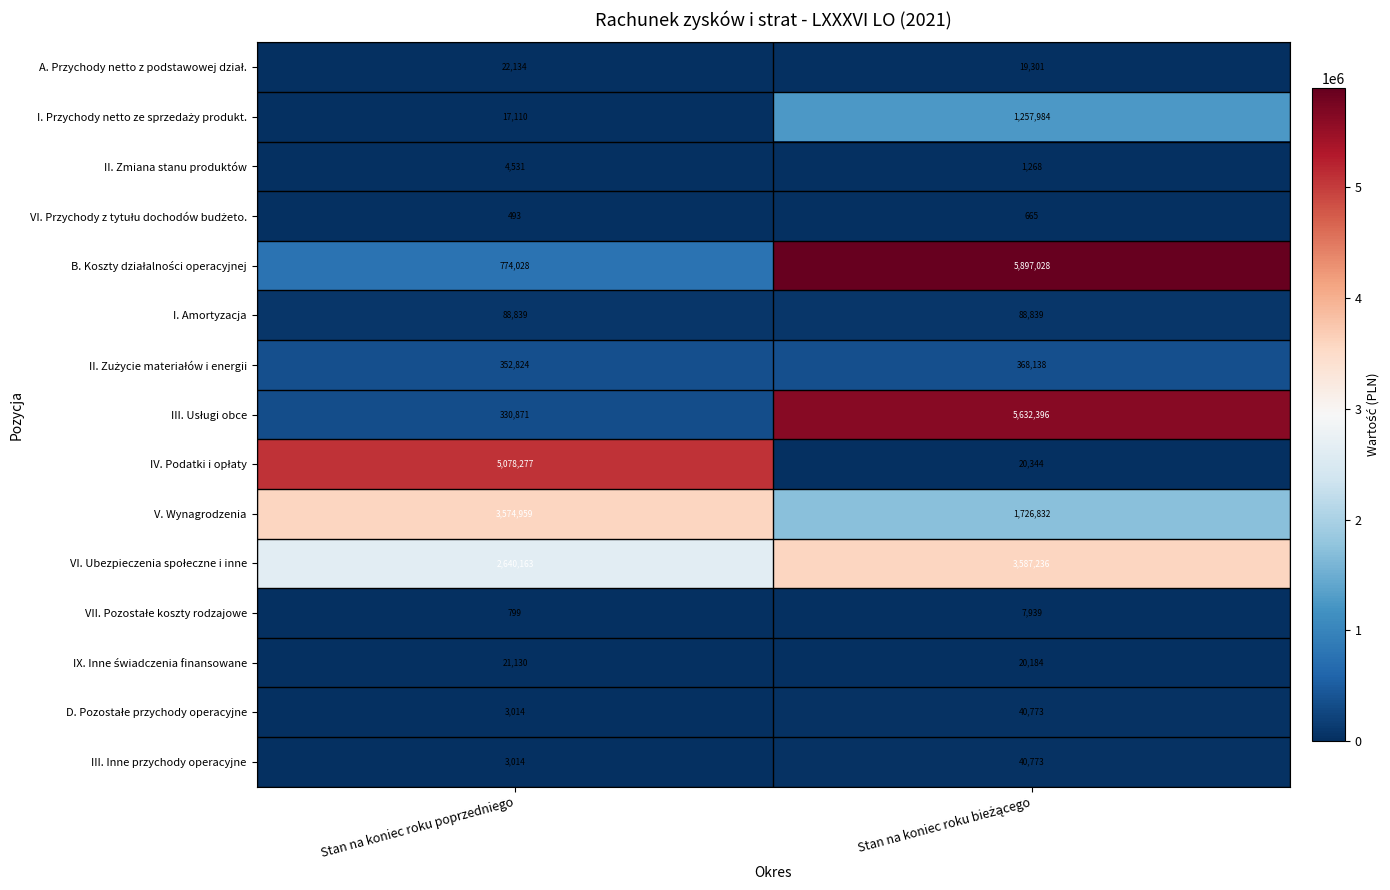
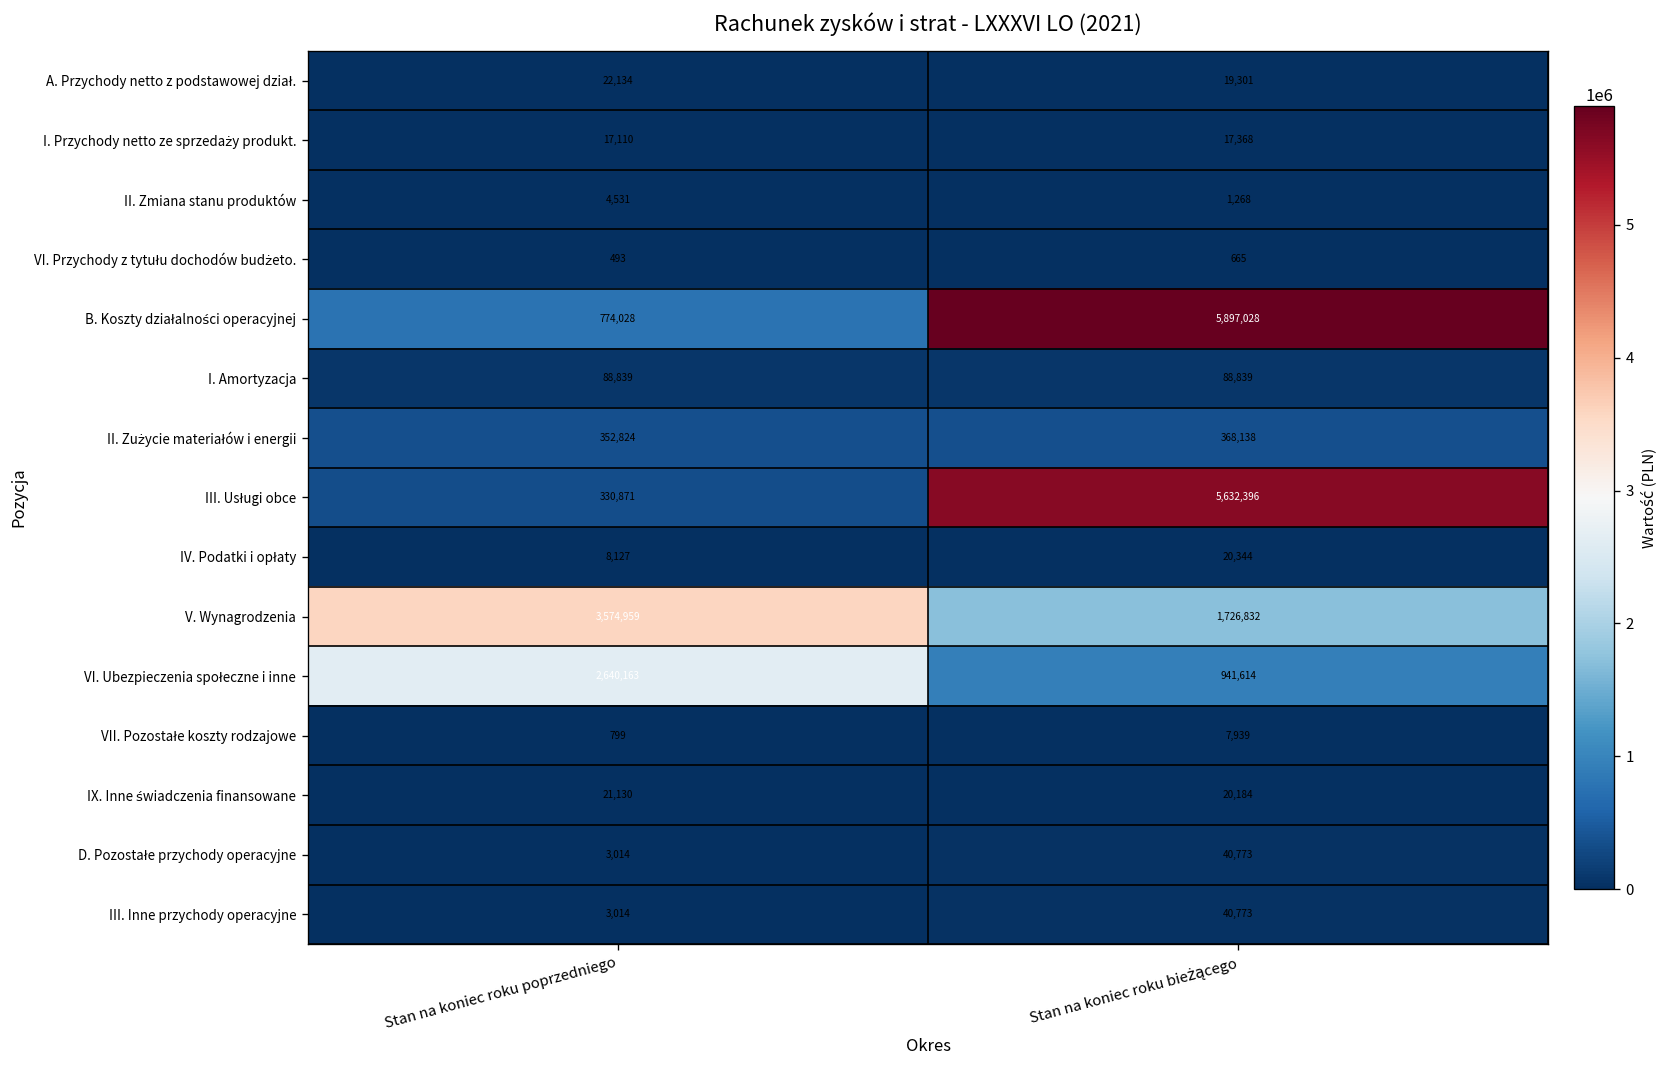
I. Przychody netto ze sprzedaży produkt., Stan na koniec roku bieżącego: 1,257,984 -> 17,368
IV. Podatki i opłaty, Stan na koniec roku poprzedniego: 5,078,277 -> 8,127
VI. Ubezpieczenia społeczne i inne, Stan na koniec roku bieżącego: 3,587,236 -> 941,614
